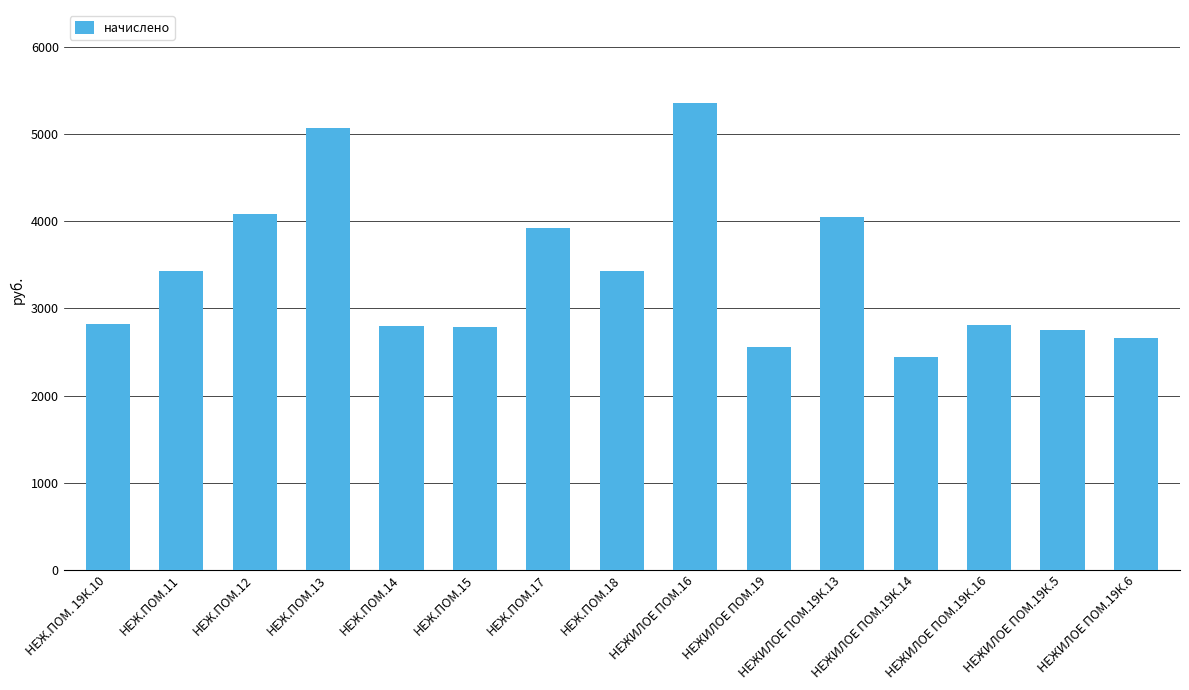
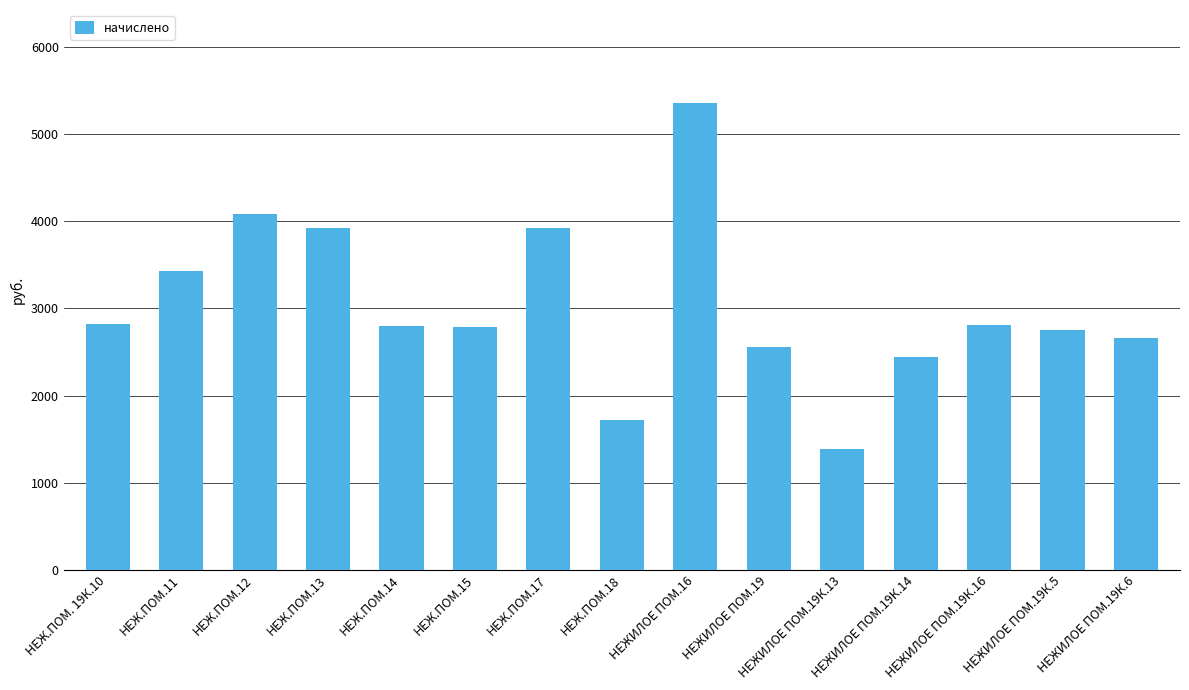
НЕЖ.ПОМ.13: 5100 -> 3900
НЕЖ.ПОМ.18: 3400 -> 1700
НЕЖИЛОЕ ПОМ.19К.13: 4000 -> 1400
